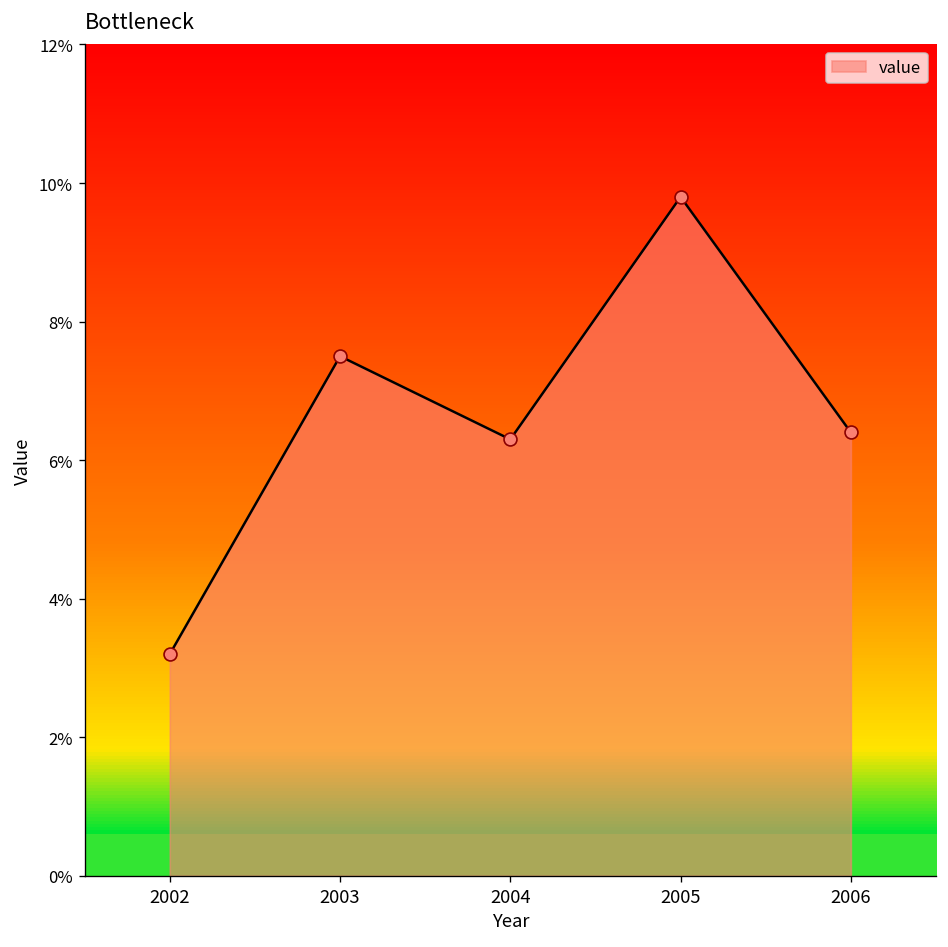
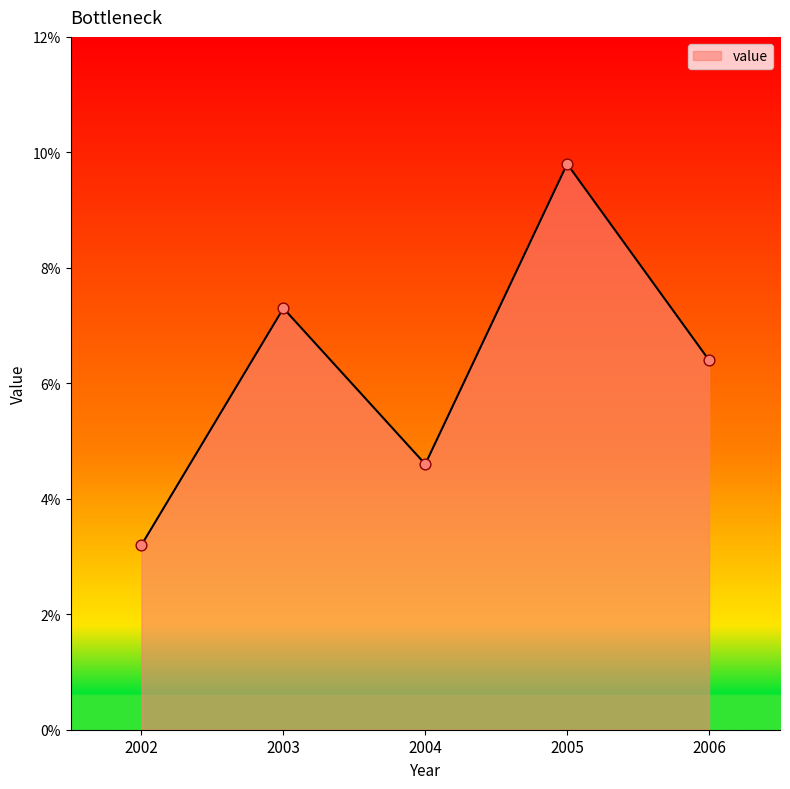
2003: 7.5% -> 7.3%
2004: 6.3% -> 4.6%
